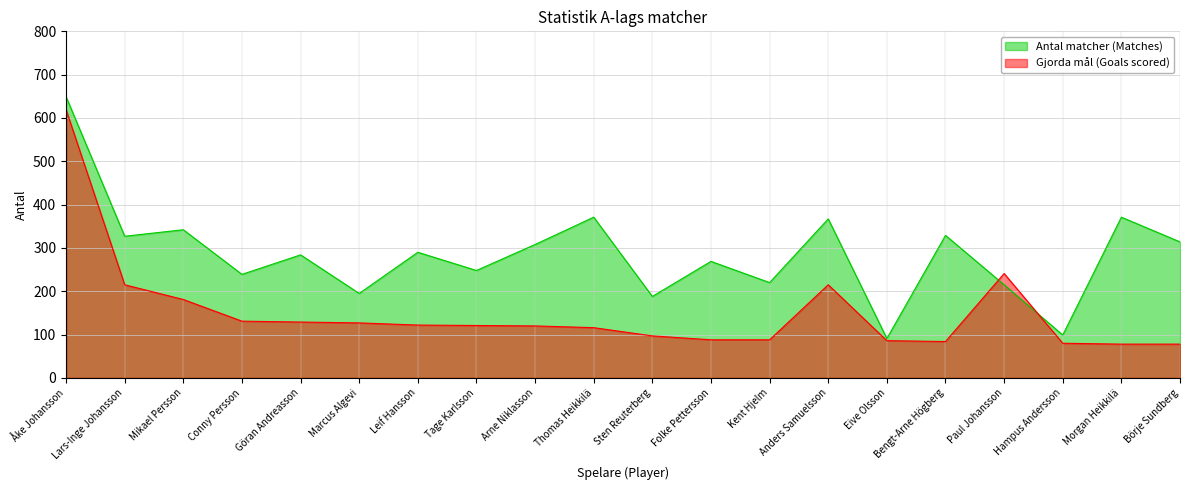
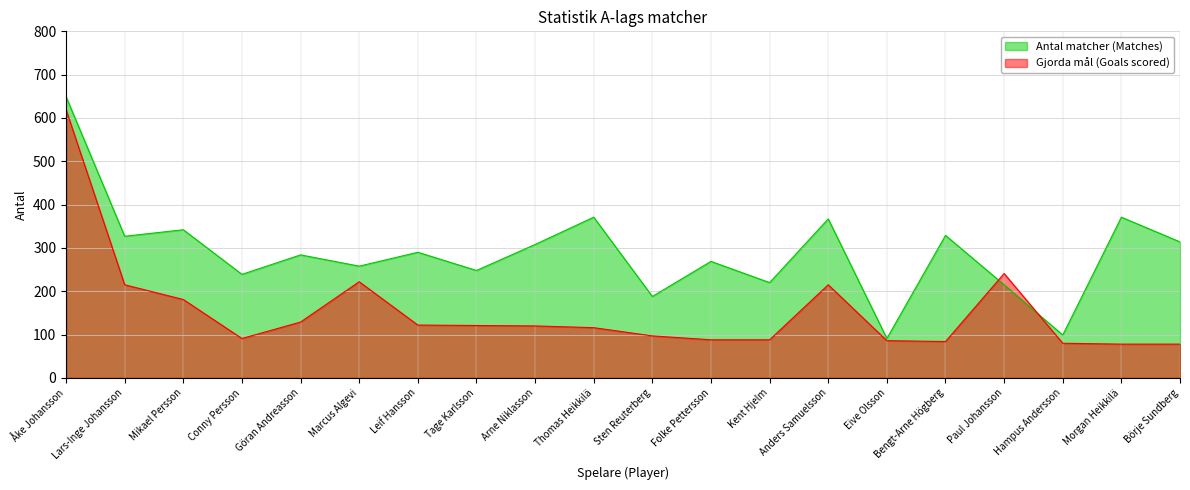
Gjorda mål (Goals scored), Conny Persson: 130 -> 90
Antal matcher (Matches), Marcus Algevi: 200 -> 260
Gjorda mål (Goals scored), Marcus Algevi: 130 -> 220
